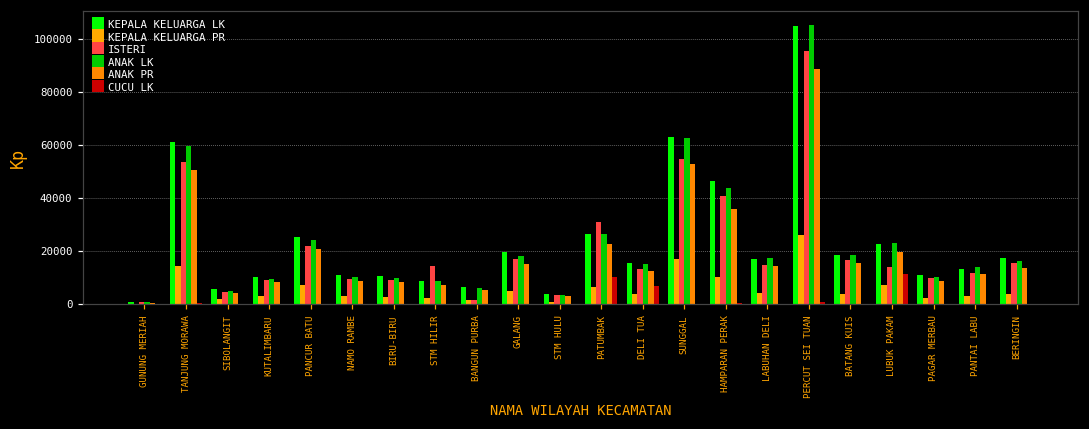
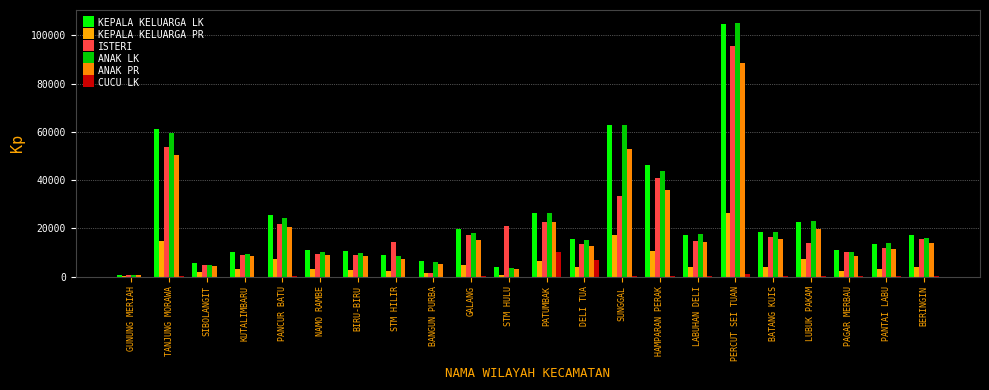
ISTERI, STM HULU: 4000 -> 21000
ISTERI, PATUMBAK: 31000 -> 23000
ISTERI, SUNGGAL: 55000 -> 33000
CUCU LK, LUBUK PAKAM: 12000 -> 0
